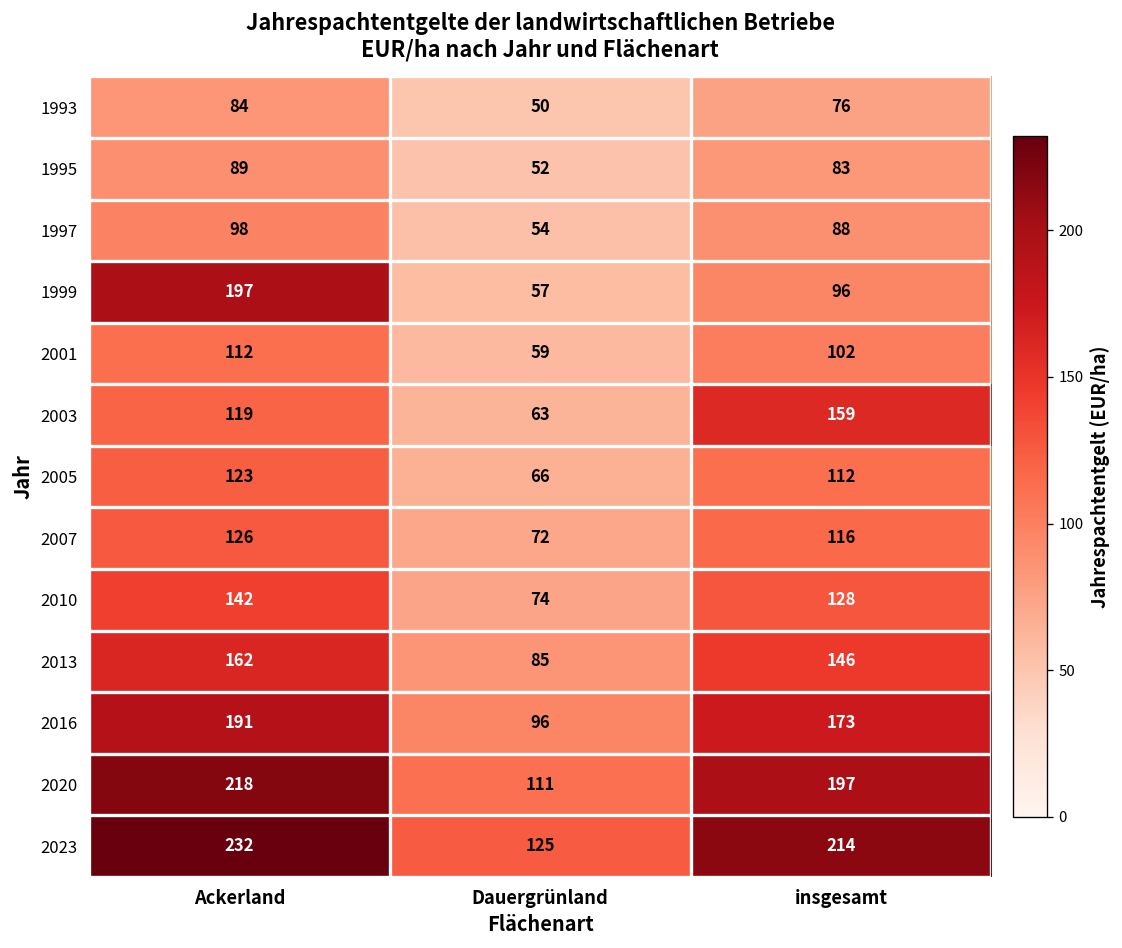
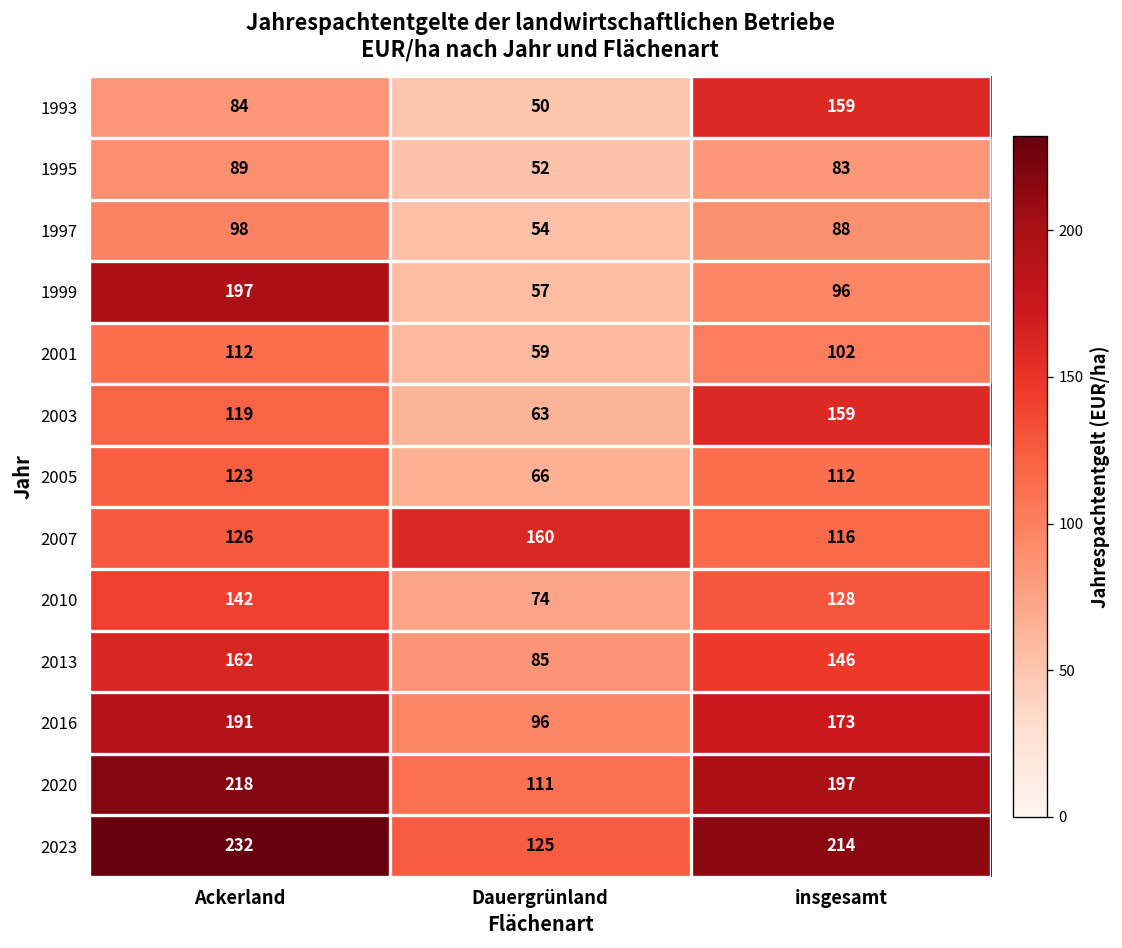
1993, insgesamt: 76 -> 159
2007, Dauergrünland: 72 -> 160
